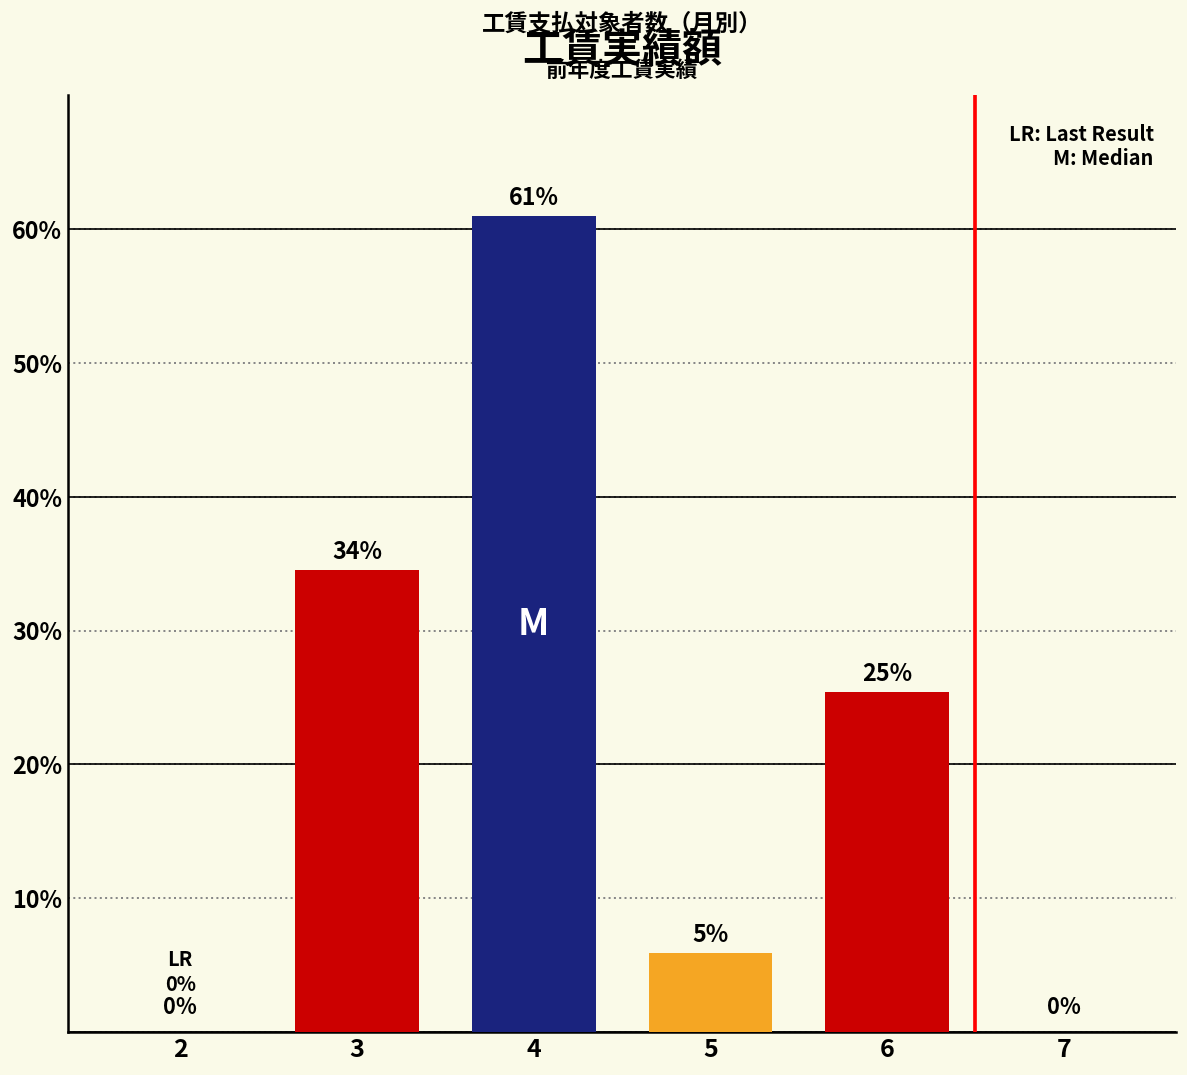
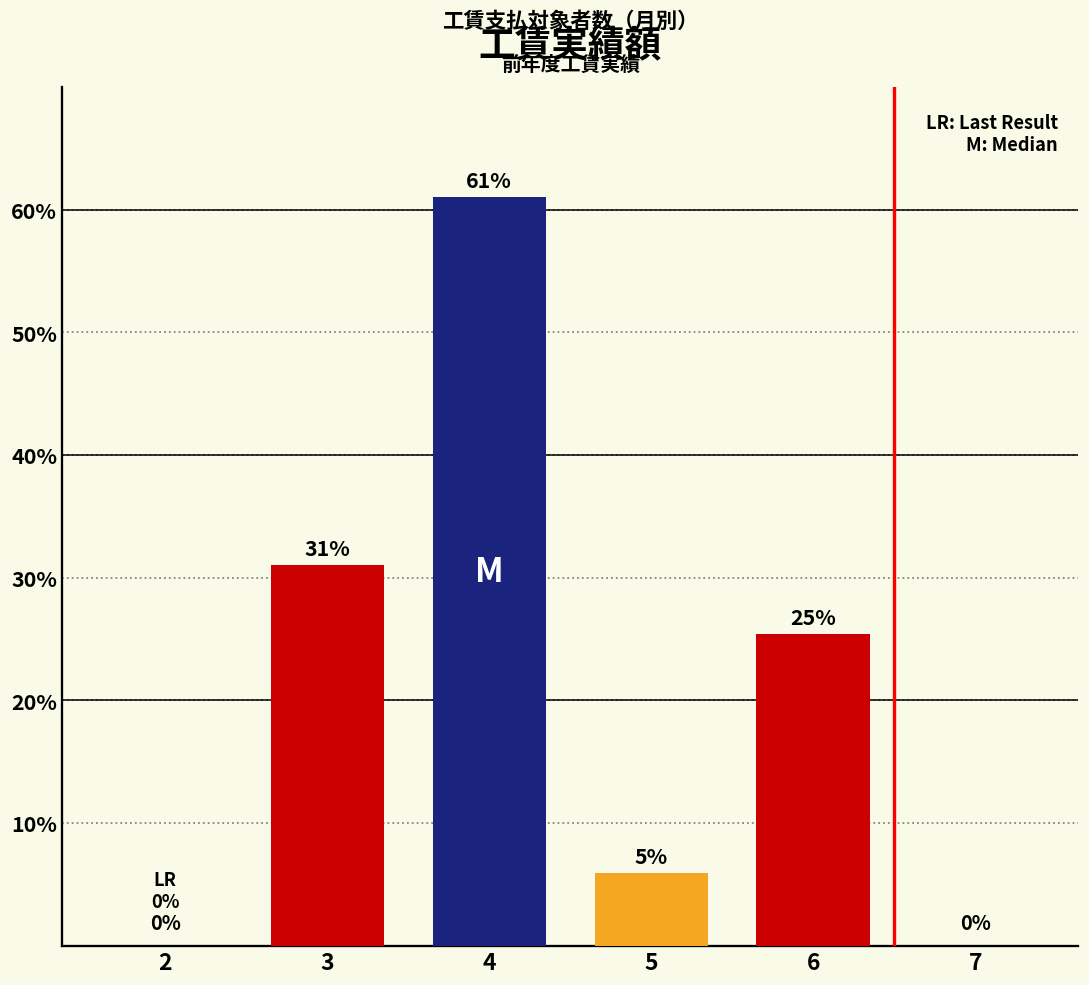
3: 34% -> 31%
